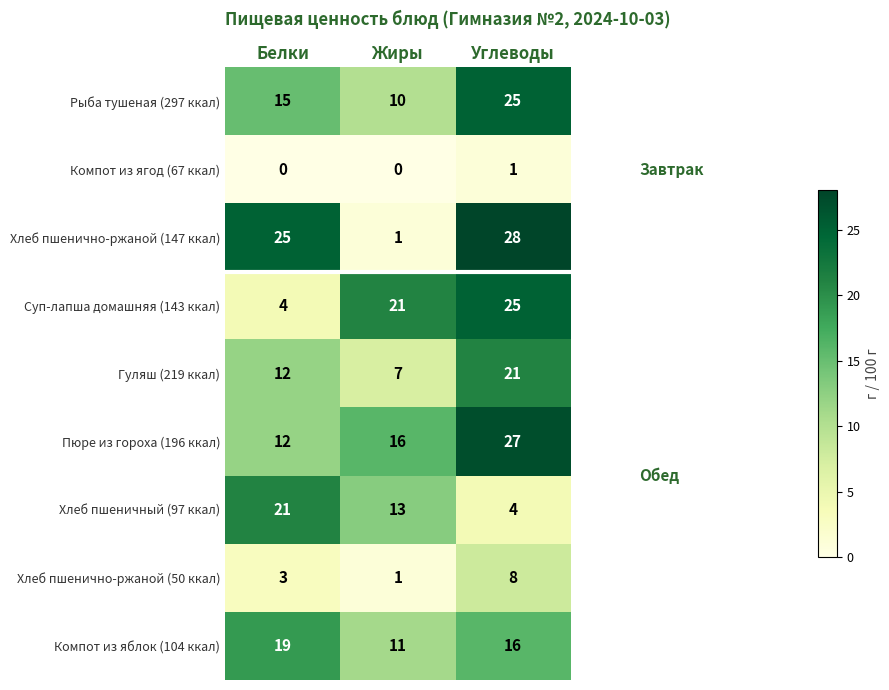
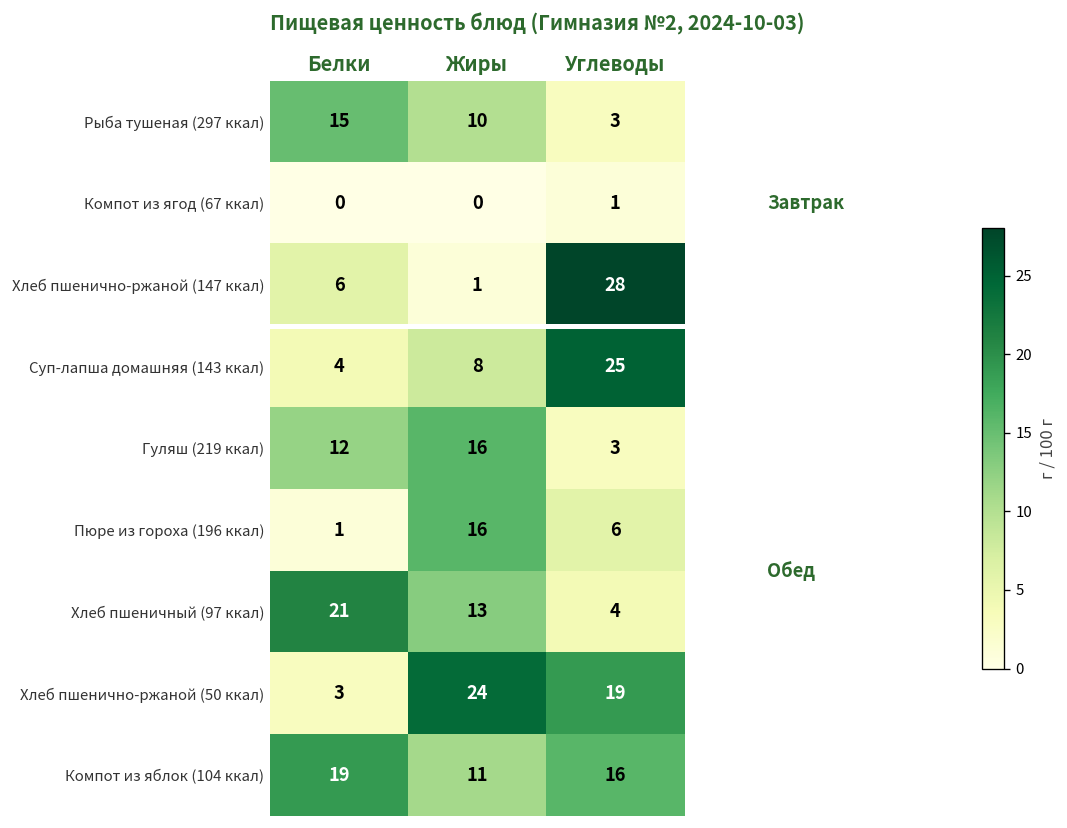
Рыба тушеная (297 ккал), Углеводы: 25 -> 3
Хлеб пшенично-ржаной (147 ккал), Белки: 25 -> 6
Суп-лапша домашняя (143 ккал), Жиры: 21 -> 8
Гуляш (219 ккал), Жиры: 7 -> 16
Гуляш (219 ккал), Углеводы: 21 -> 3
Пюре из гороха (196 ккал), Белки: 12 -> 1
Пюре из гороха (196 ккал), Углеводы: 27 -> 6
Хлеб пшенично-ржаной (50 ккал), Жиры: 1 -> 24
Хлеб пшенично-ржаной (50 ккал), Углеводы: 8 -> 19
